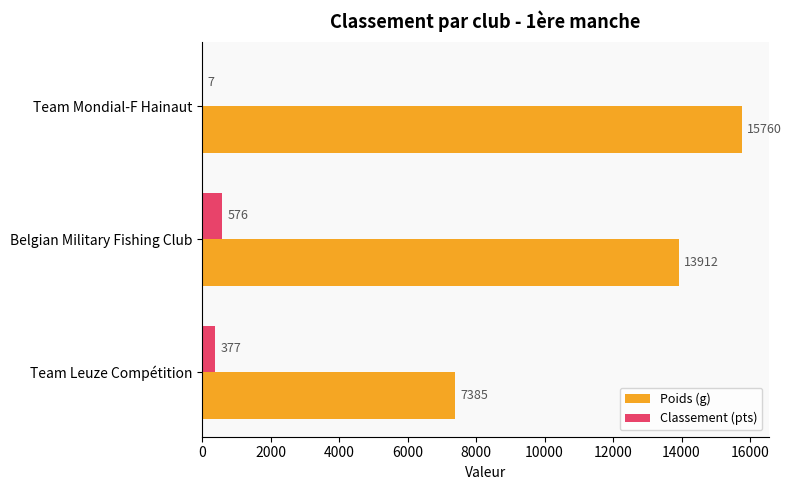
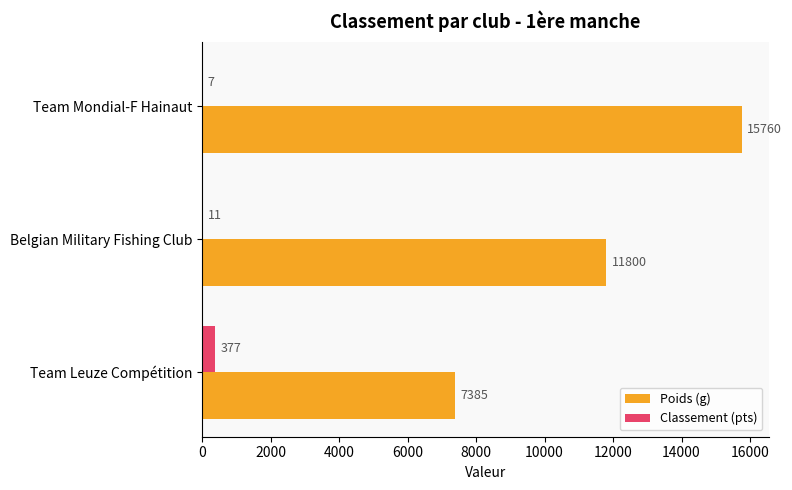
Classement (pts), Belgian Military Fishing Club: 576 -> 11
Poids (g), Belgian Military Fishing Club: 13912 -> 11800
